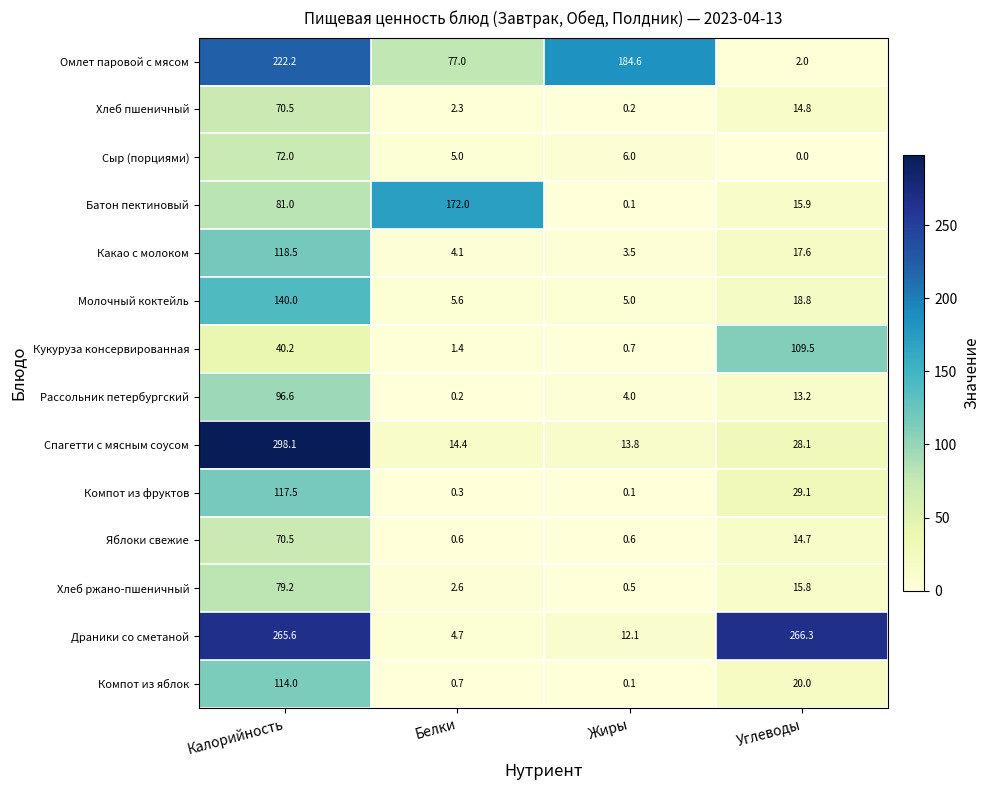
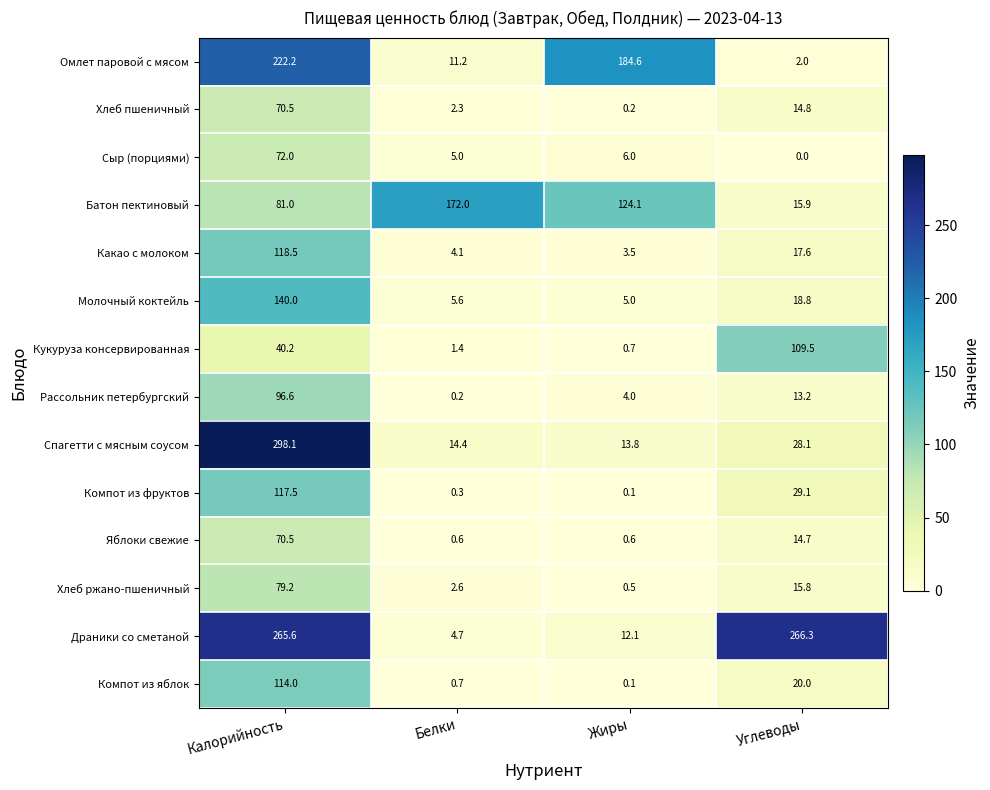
Омлет паровой с мясом, Белки: 77.0 -> 11.2
Батон пектиновый, Жиры: 0.1 -> 124.1
